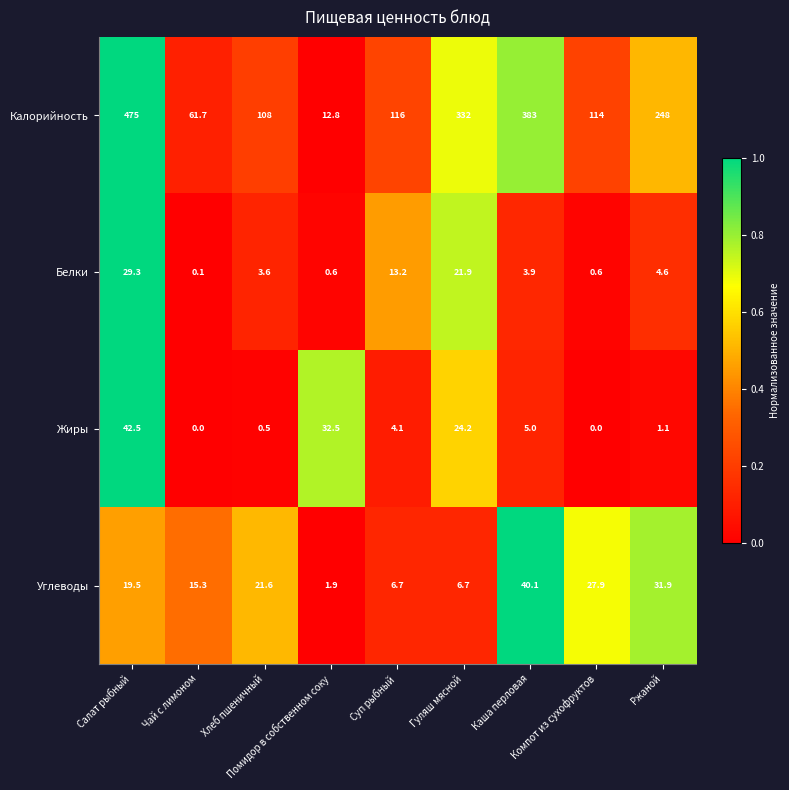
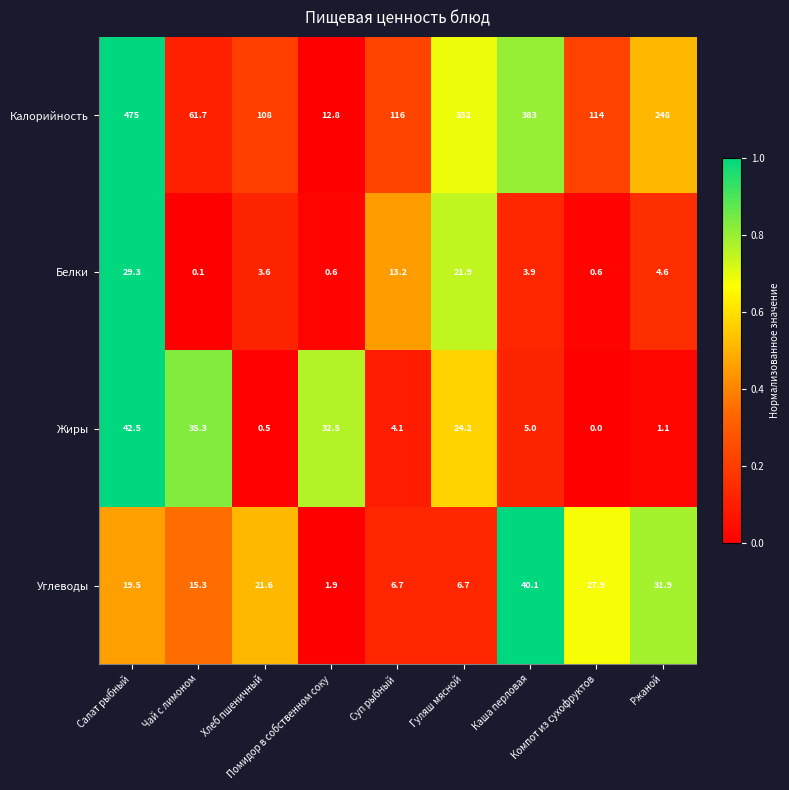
Жиры, Чай с лимоном: 0.0 -> 35.3
